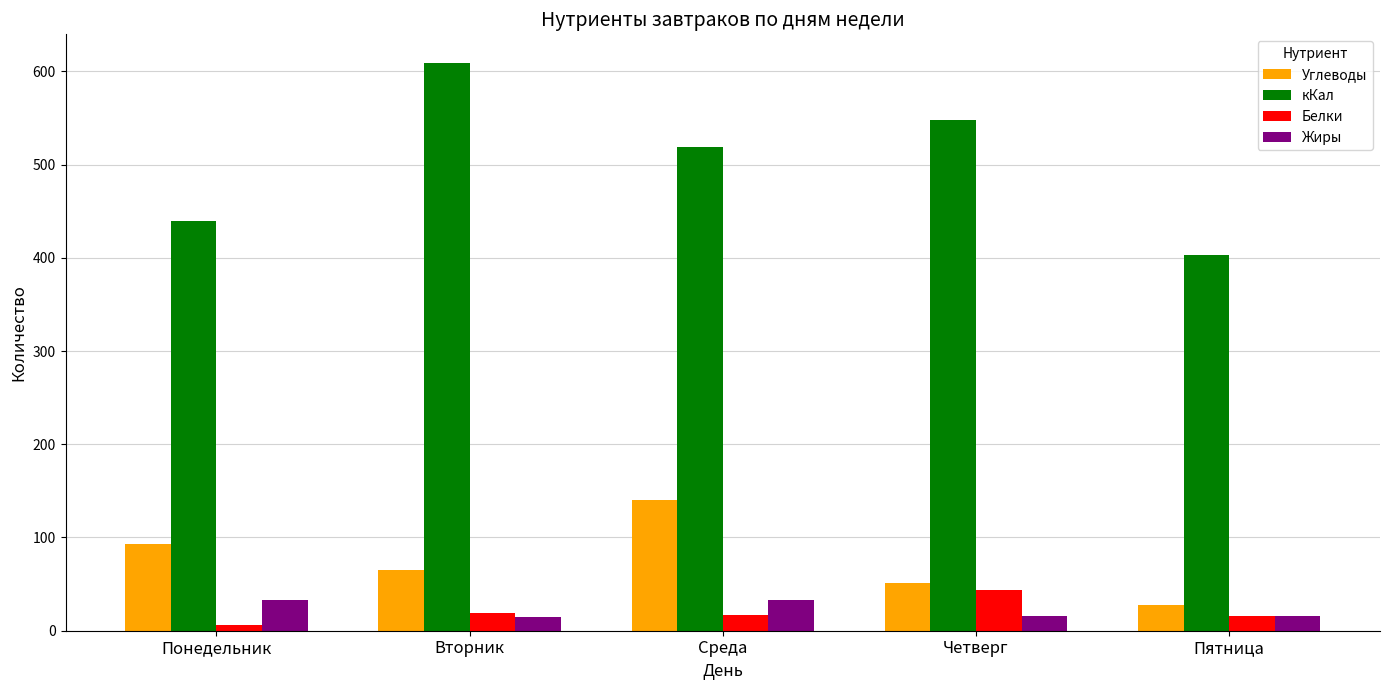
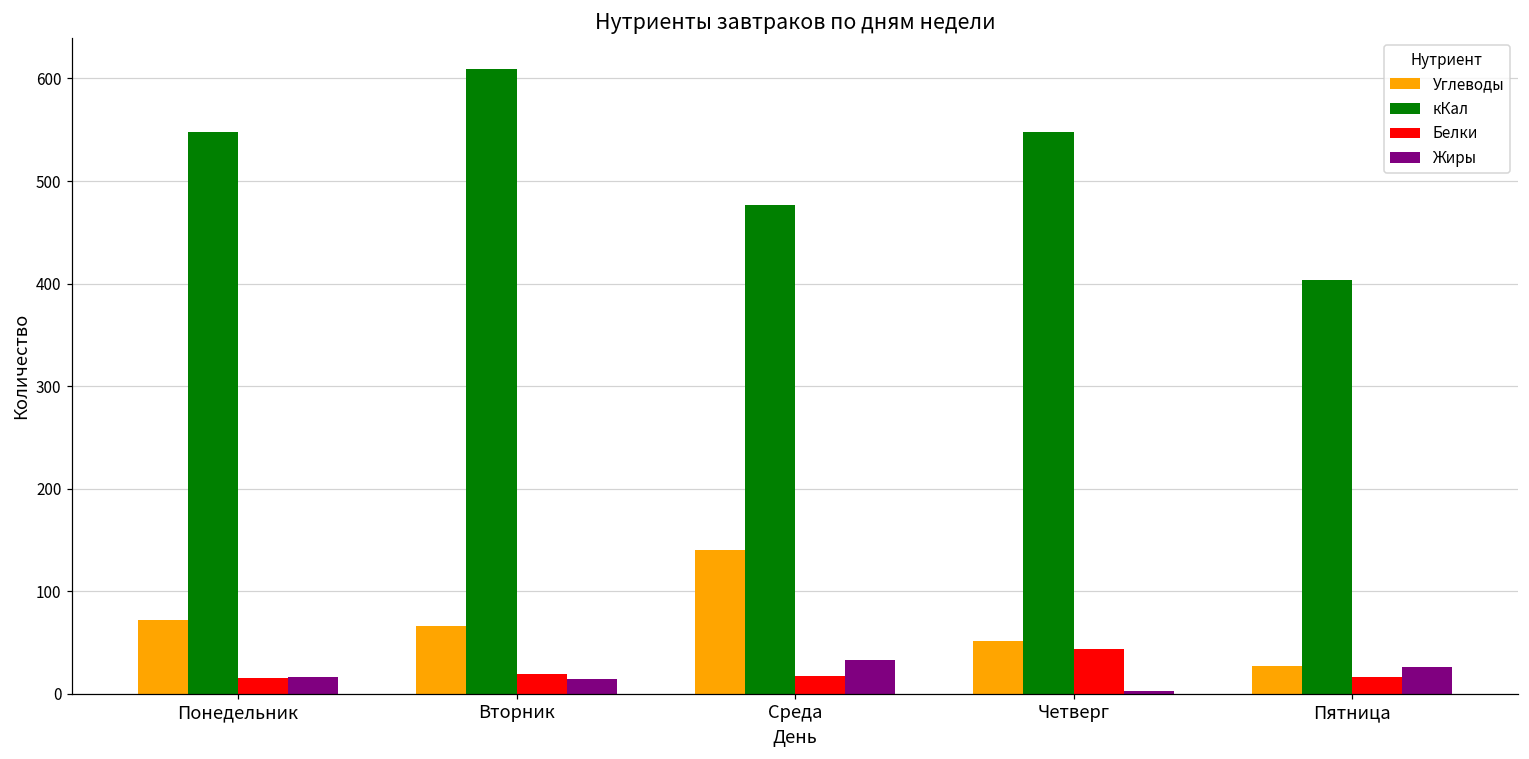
Углеводы, Понедельник: 90 -> 70
кКал, Понедельник: 440 -> 550
Белки, Понедельник: 10 -> 20
Жиры, Понедельник: 30 -> 20
кКал, Среда: 520 -> 480
Жиры, Четверг: 20 -> 0
Жиры, Пятница: 20 -> 30
